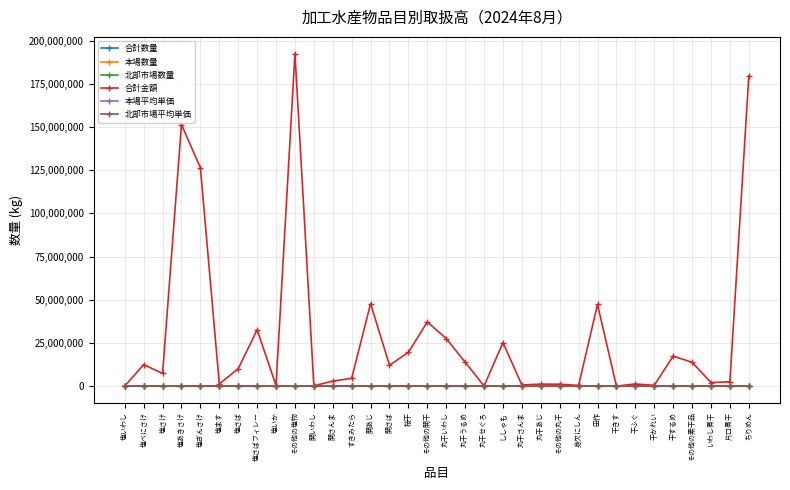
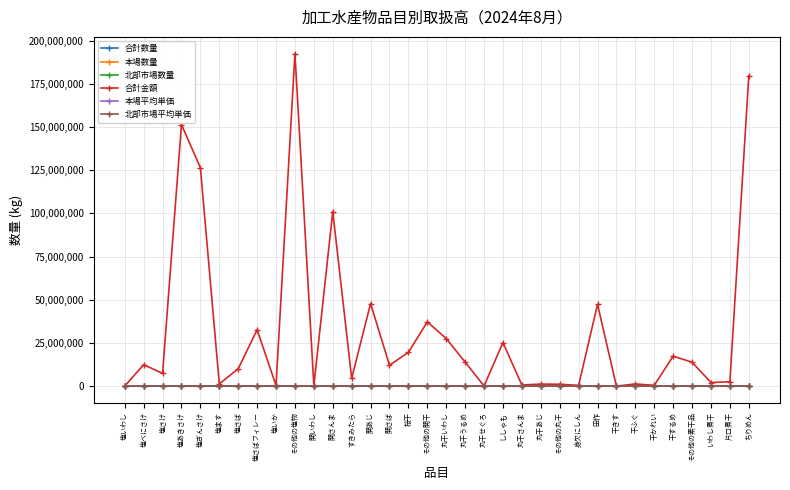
合計金額, 開さんま: 3,000,000 -> 101,000,000
